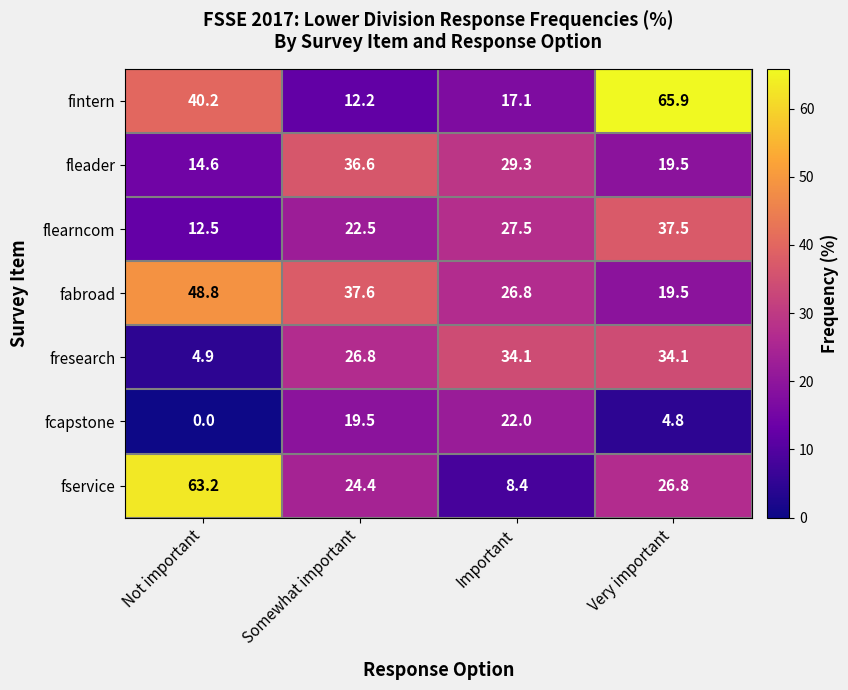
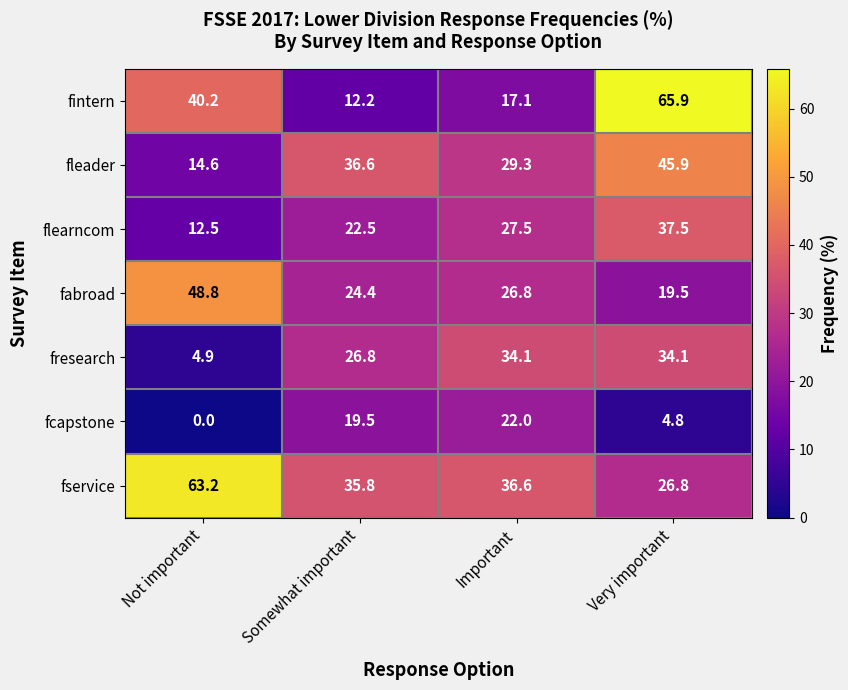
fleader, Very important: 19.5 -> 45.9
fabroad, Somewhat important: 37.6 -> 24.4
fservice, Somewhat important: 24.4 -> 35.8
fservice, Important: 8.4 -> 36.6
